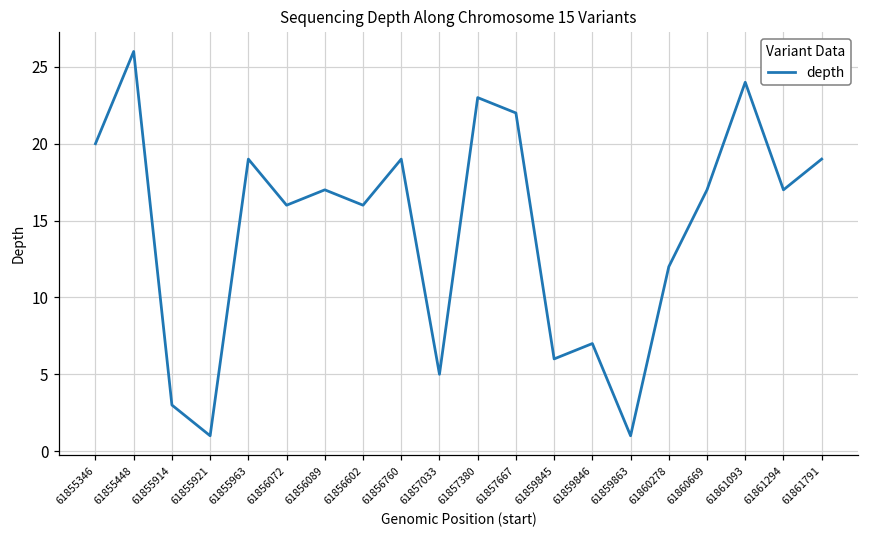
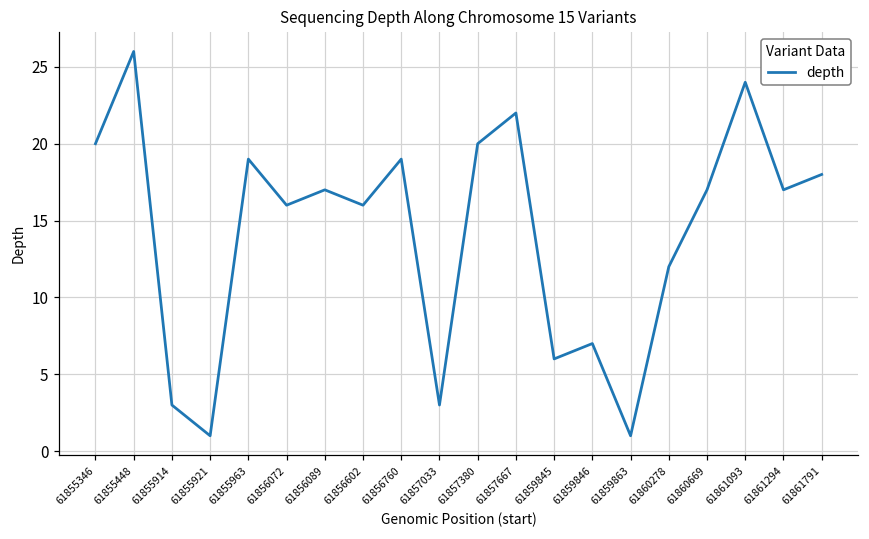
61857033: 5 -> 3
61857380: 23 -> 20
61861791: 19 -> 18
